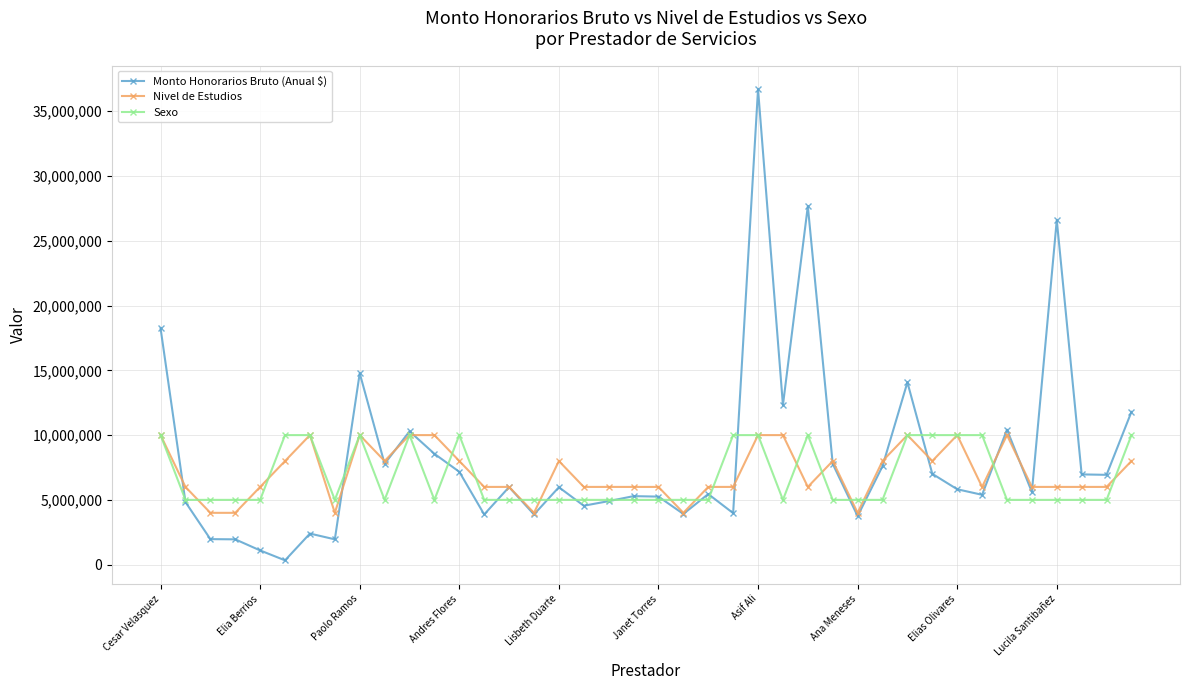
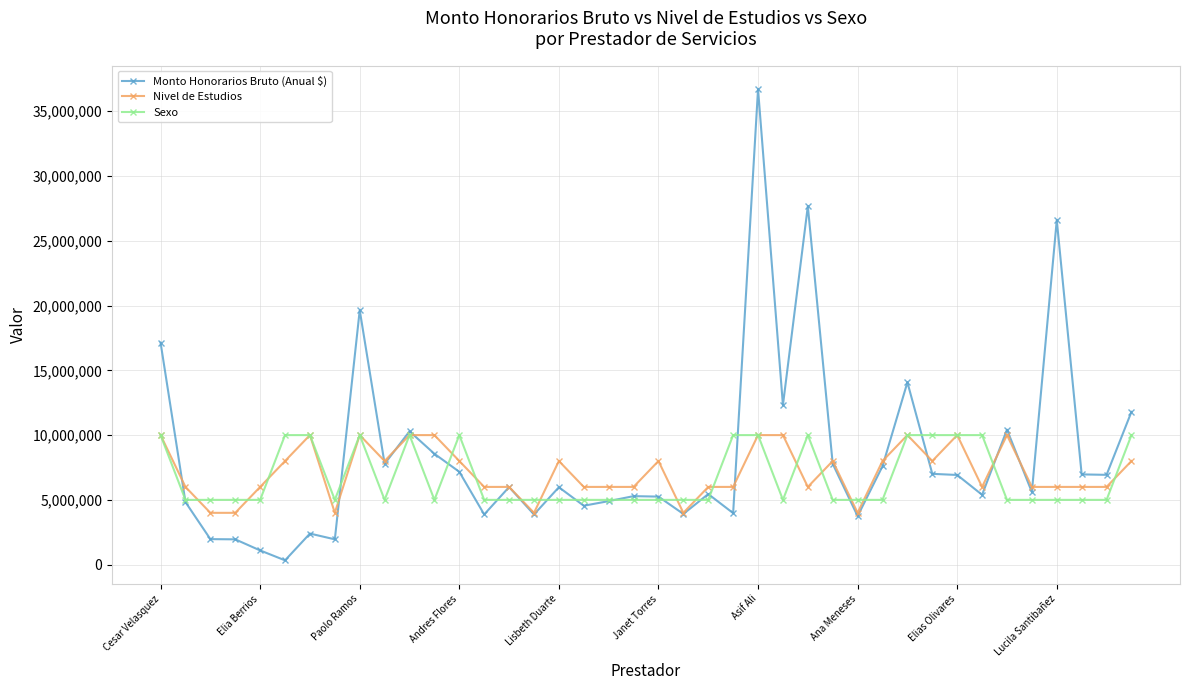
Monto Honorarios Bruto (Anual $), Cesar Velasquez: 18,200,000 -> 17,100,000
Monto Honorarios Bruto (Anual $), Paolo Ramos: 14,800,000 -> 19,600,000
Nivel de Estudios, Janet Torres: 6,000,000 -> 8,000,000
Monto Honorarios Bruto (Anual $), Elias Olivares: 5,800,000 -> 6,900,000
